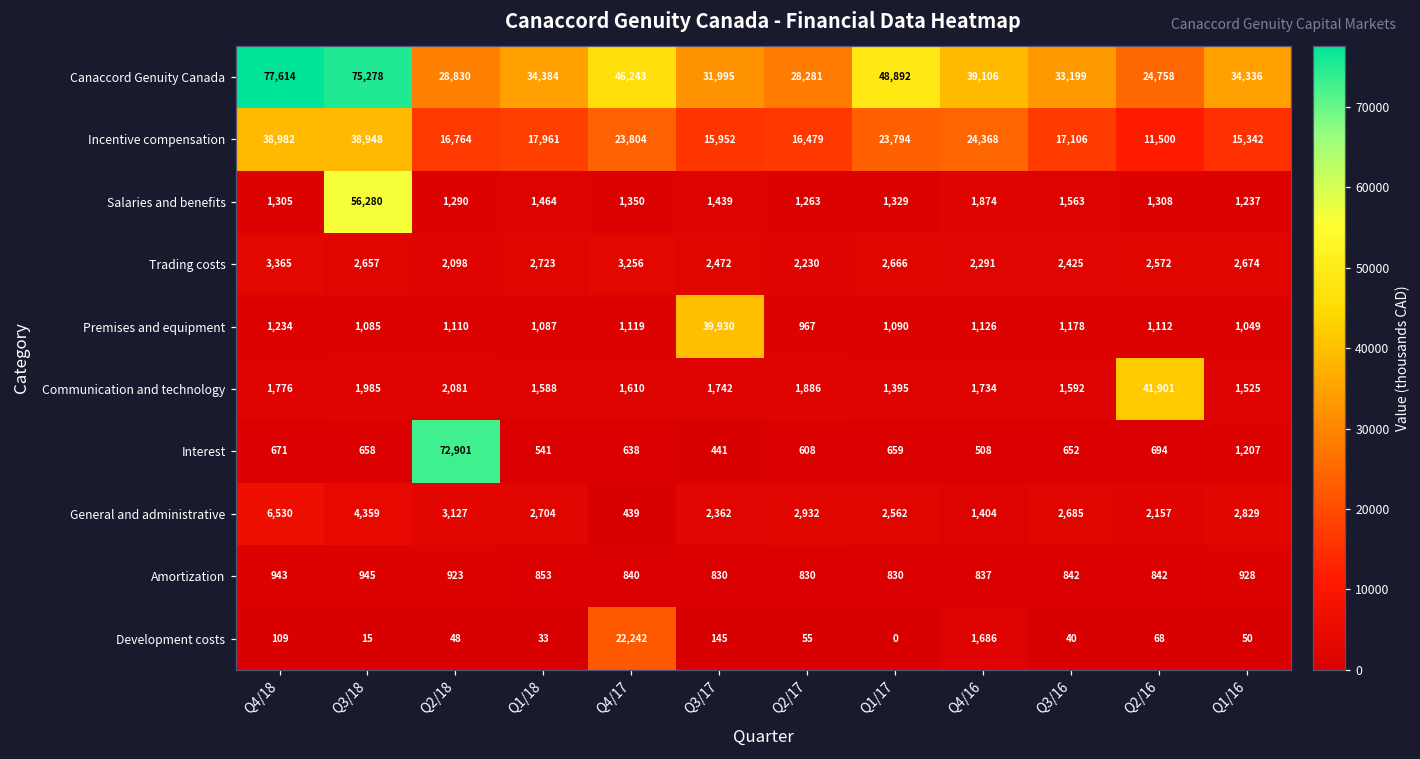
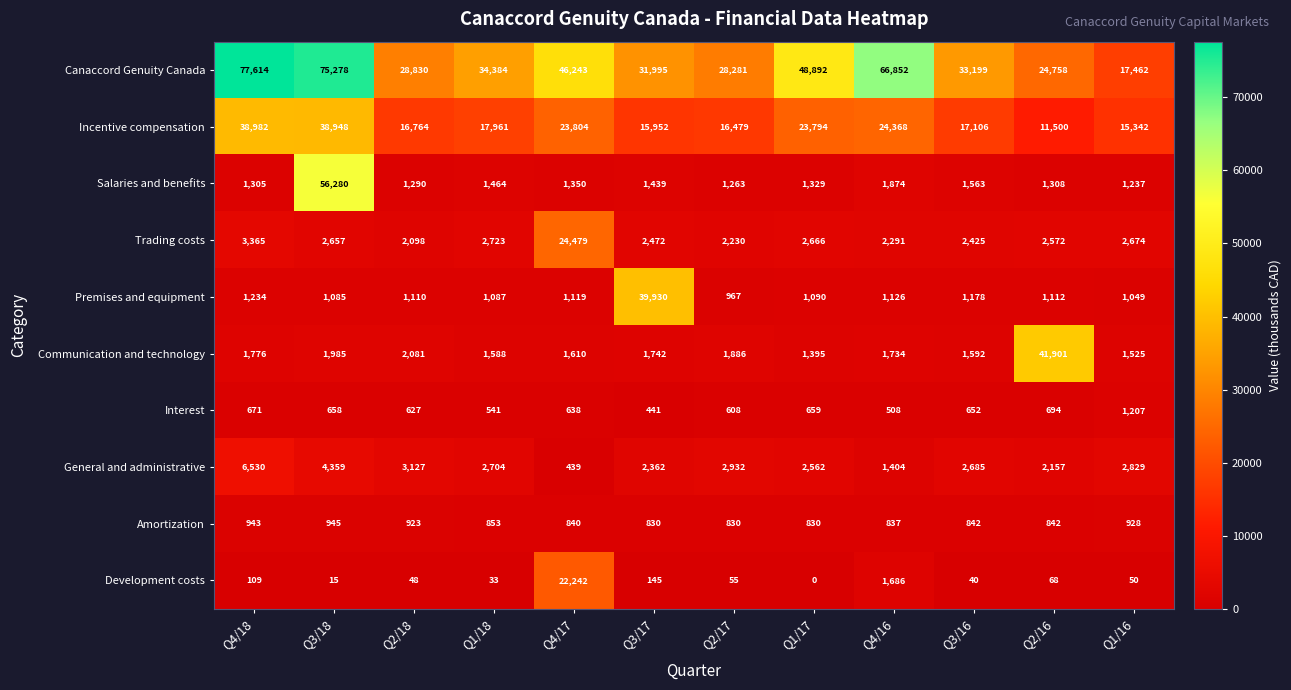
Canaccord Genuity Canada, Q4/16: 39,106 -> 66,852
Canaccord Genuity Canada, Q1/16: 34,336 -> 17,462
Trading costs, Q4/17: 3,256 -> 24,479
Interest, Q2/18: 72,901 -> 627
